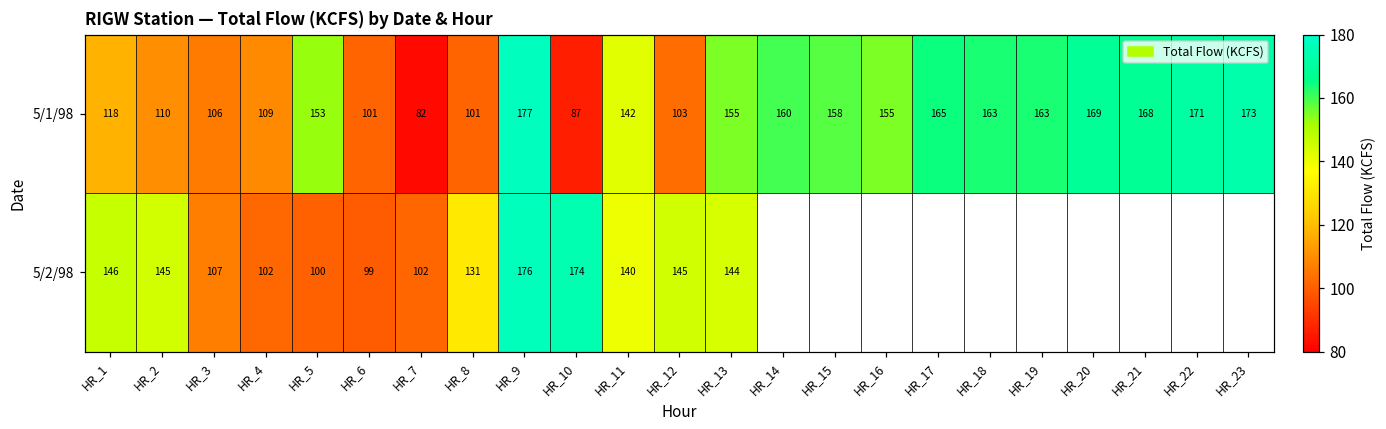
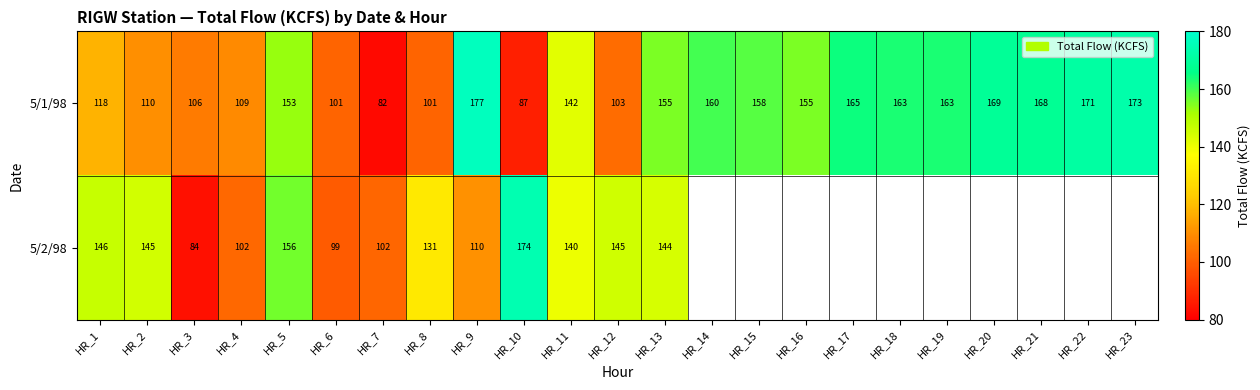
5/2/98, HR_3: 107 -> 84
5/2/98, HR_5: 100 -> 156
5/2/98, HR_9: 176 -> 110
